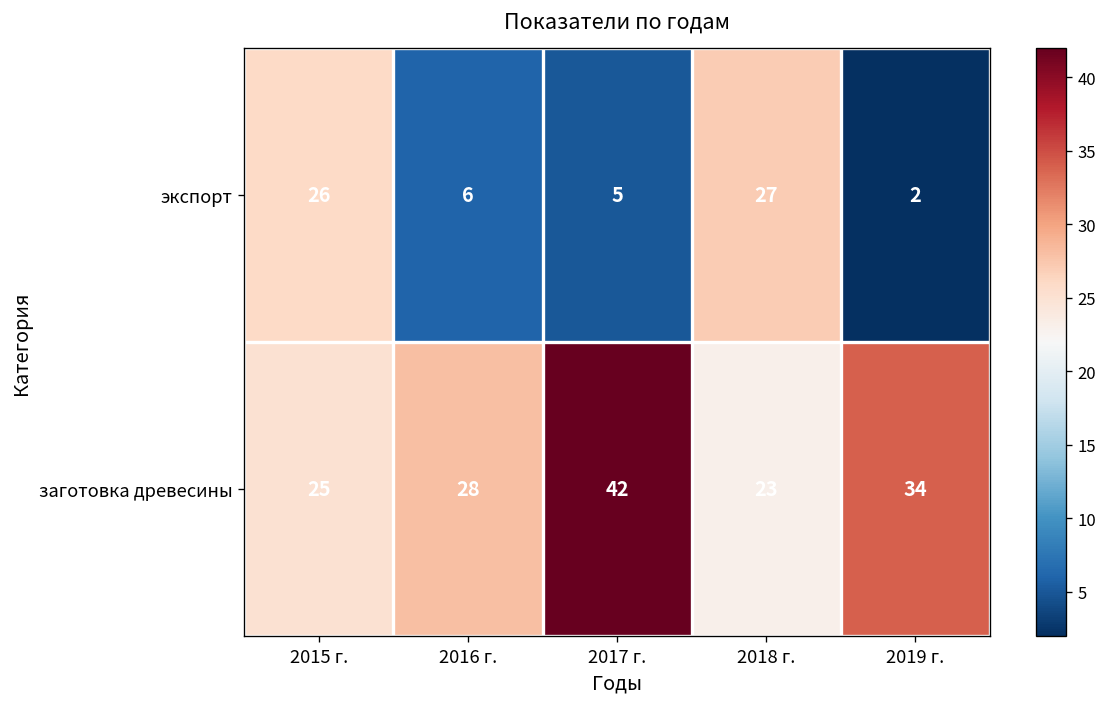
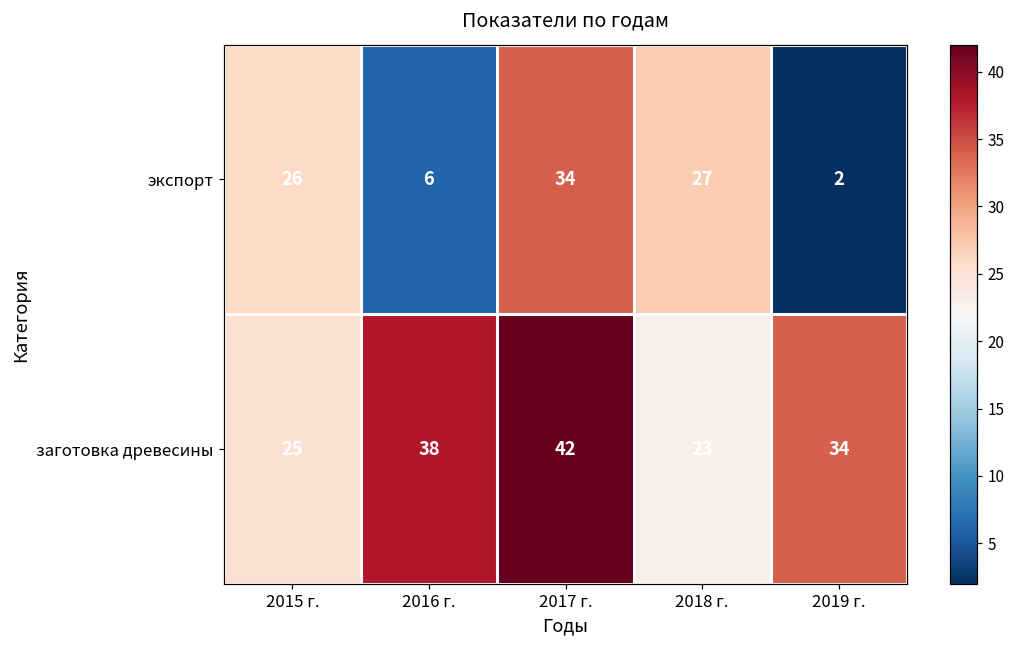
экспорт, 2017 г.: 5 -> 34
заготовка древесины, 2016 г.: 28 -> 38
